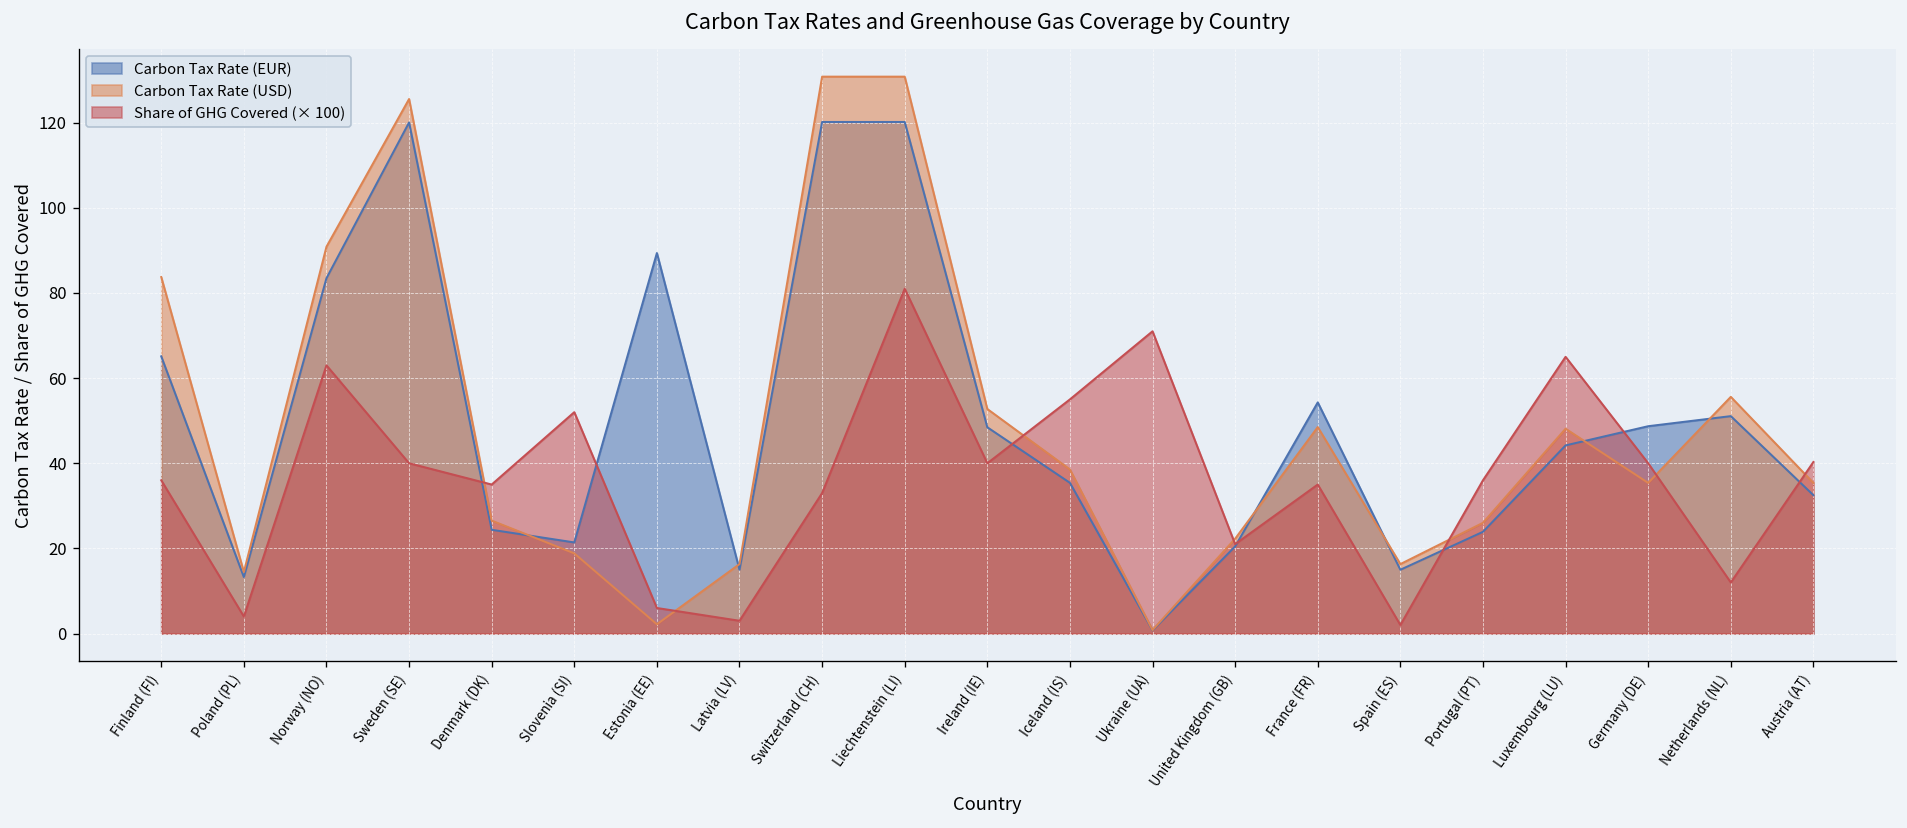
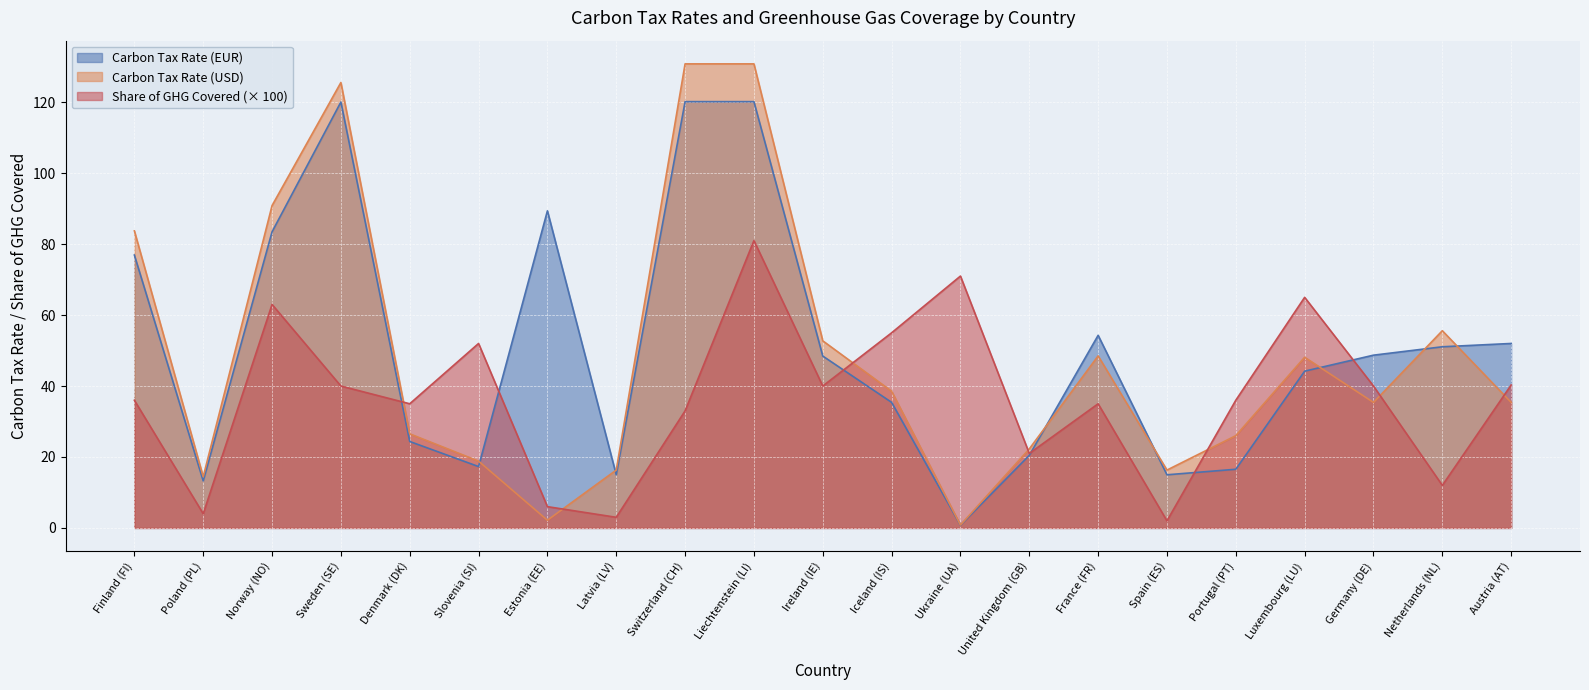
Carbon Tax Rate (EUR), Finland (FI): 65 -> 77
Carbon Tax Rate (EUR), Slovenia (SI): 21 -> 17
Carbon Tax Rate (EUR), Portugal (PT): 24 -> 17
Carbon Tax Rate (EUR), Austria (AT): 33 -> 52
